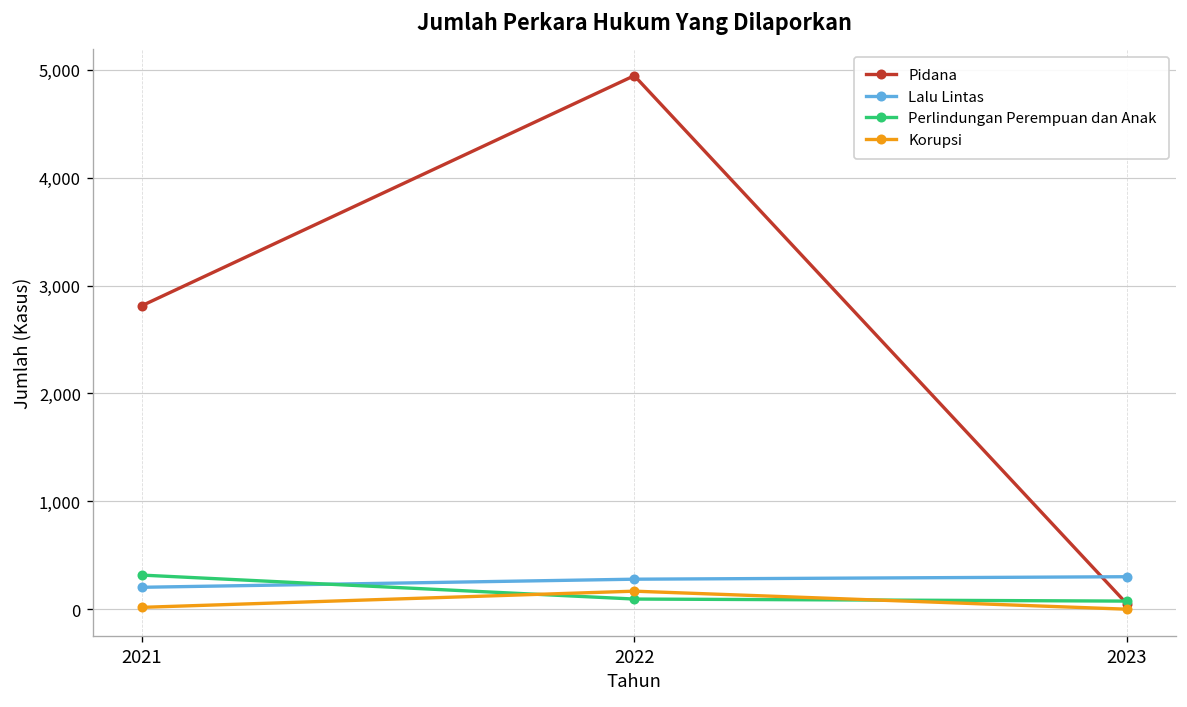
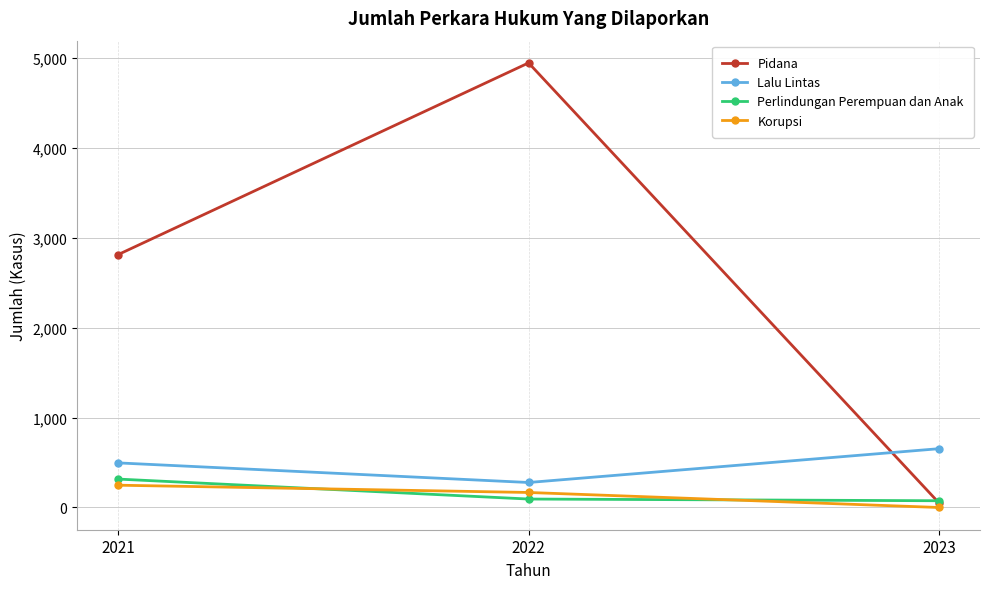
Lalu Lintas, 2021: 200 -> 500
Korupsi, 2021: 0 -> 200
Lalu Lintas, 2023: 300 -> 700
